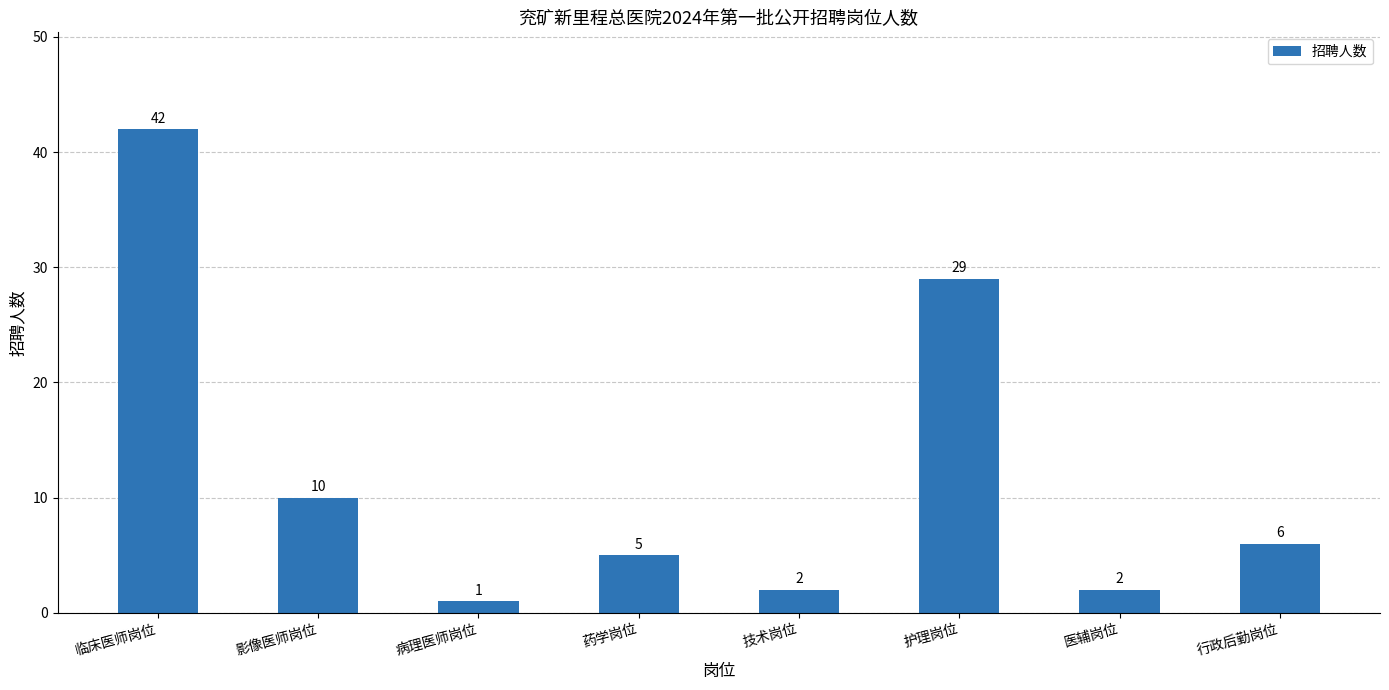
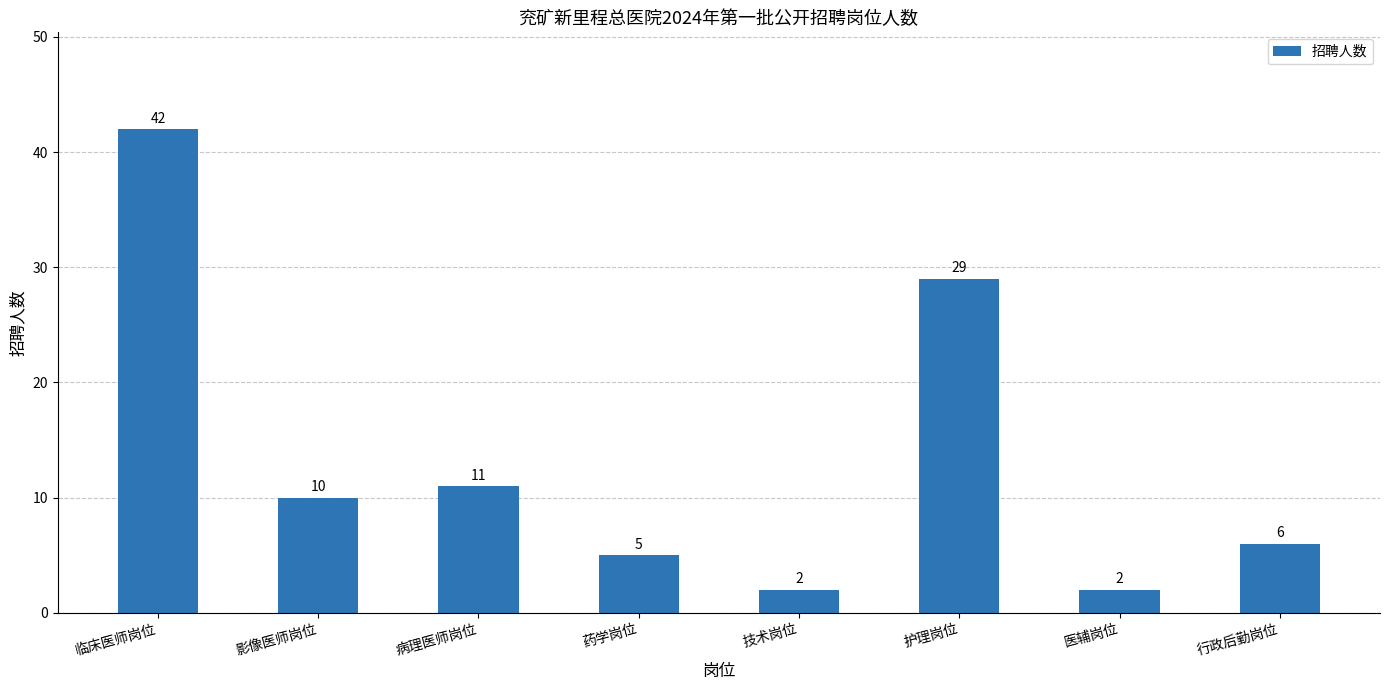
病理医师岗位: 1 -> 11
